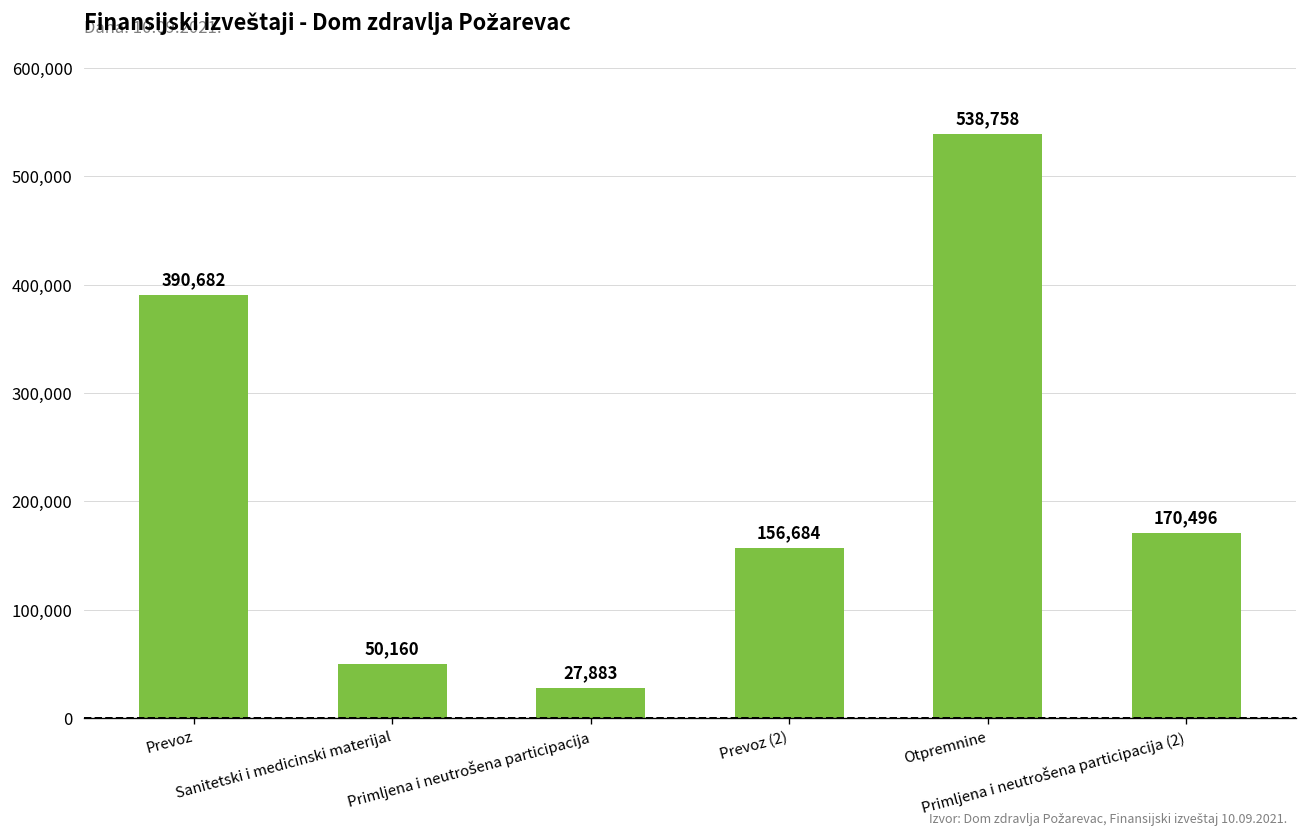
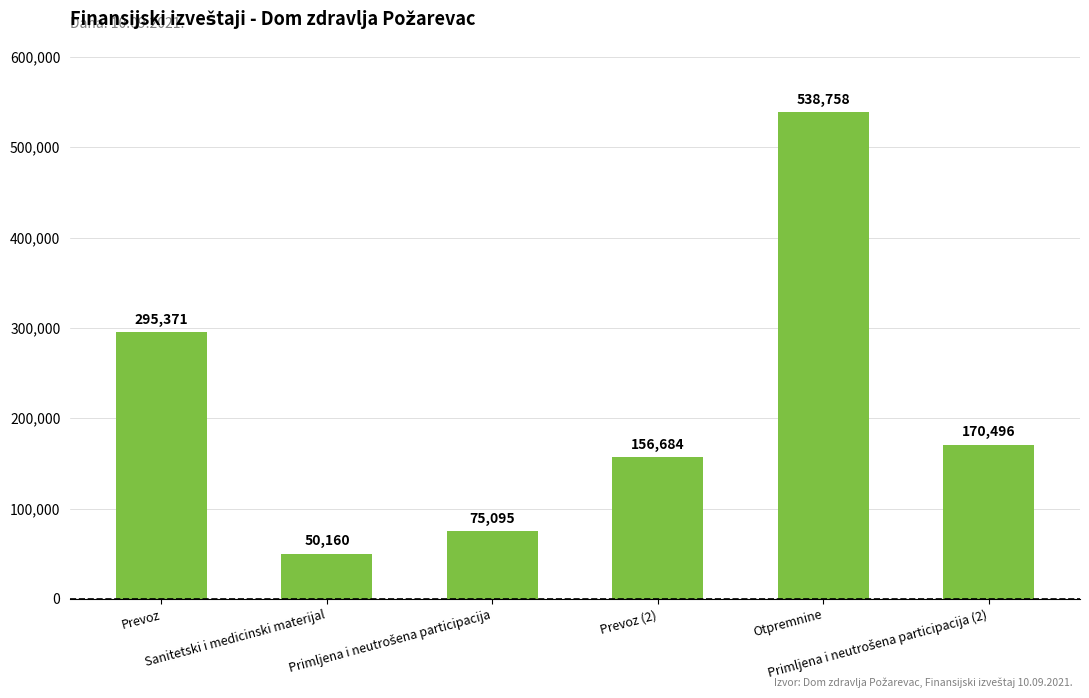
Prevoz: 390,682 -> 295,371
Primljena i neutrošena participacija: 27,883 -> 75,095
